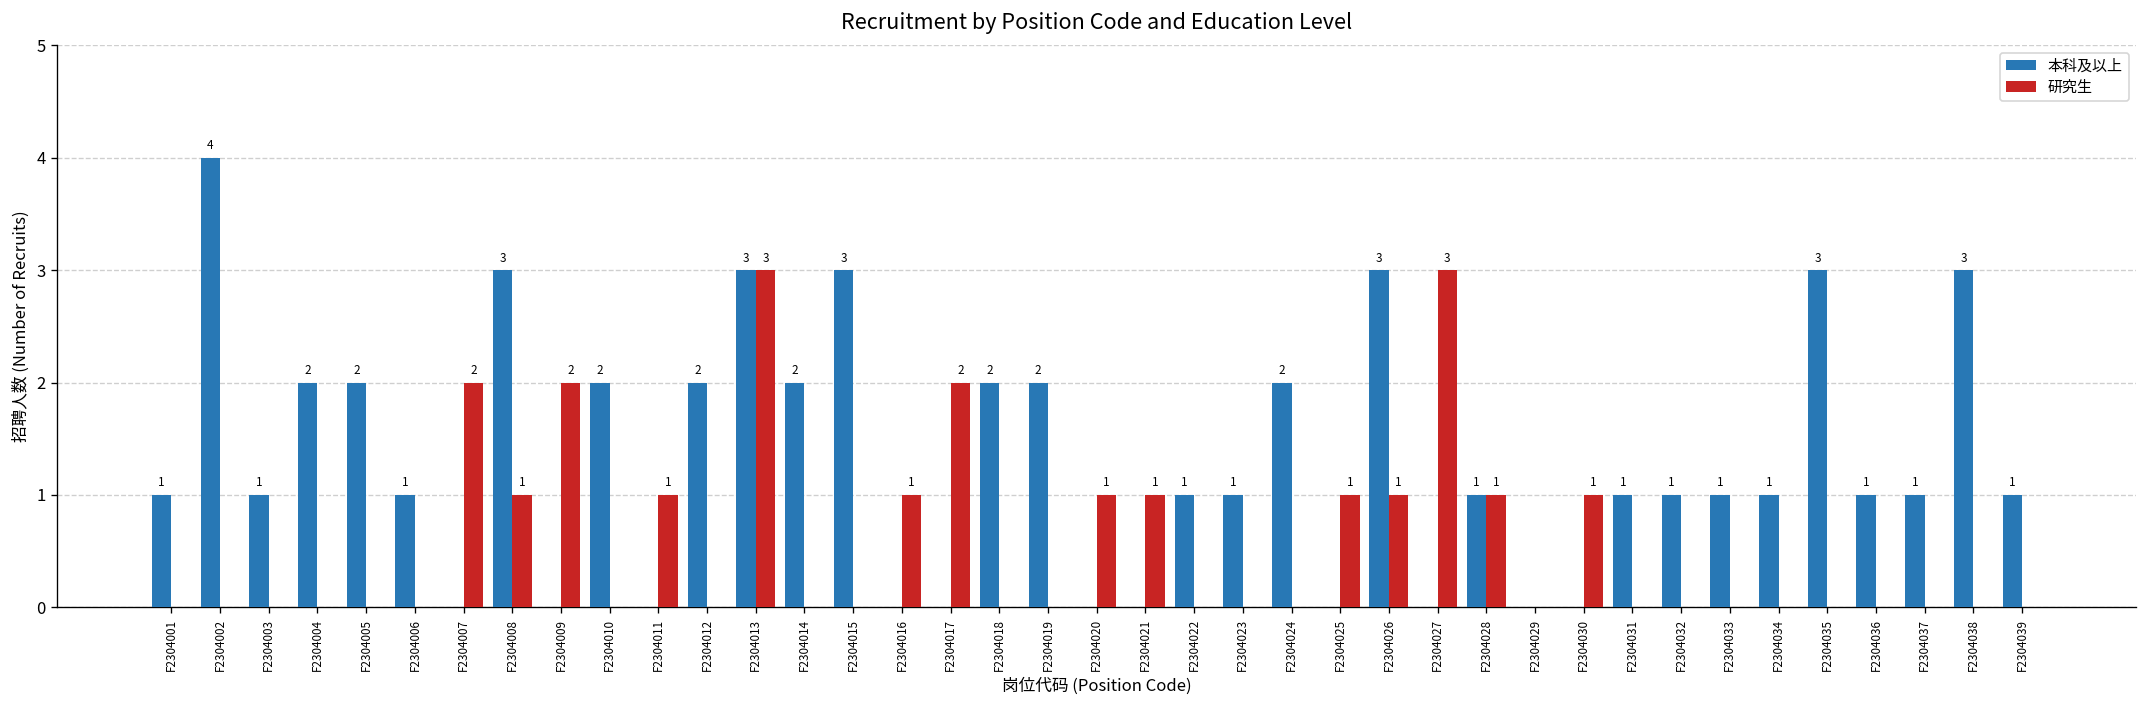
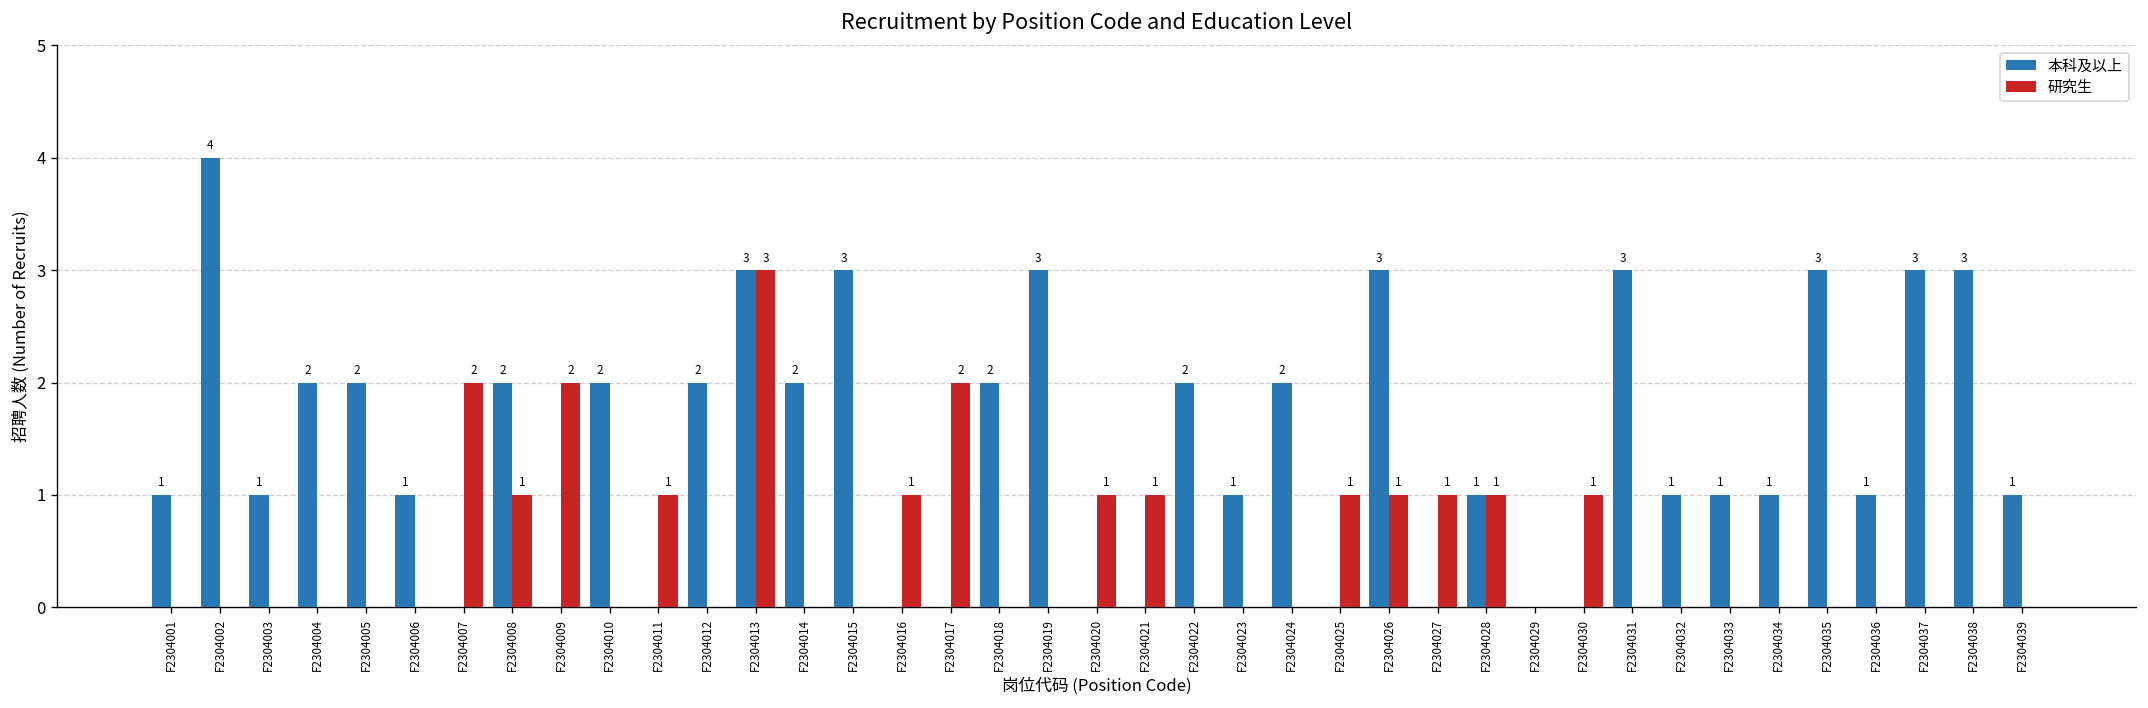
本科及以上, F2304008: 3 -> 2
本科及以上, F2304019: 2 -> 3
本科及以上, F2304022: 1 -> 2
研究生, F2304027: 3 -> 1
本科及以上, F2304031: 1 -> 3
本科及以上, F2304037: 1 -> 3
